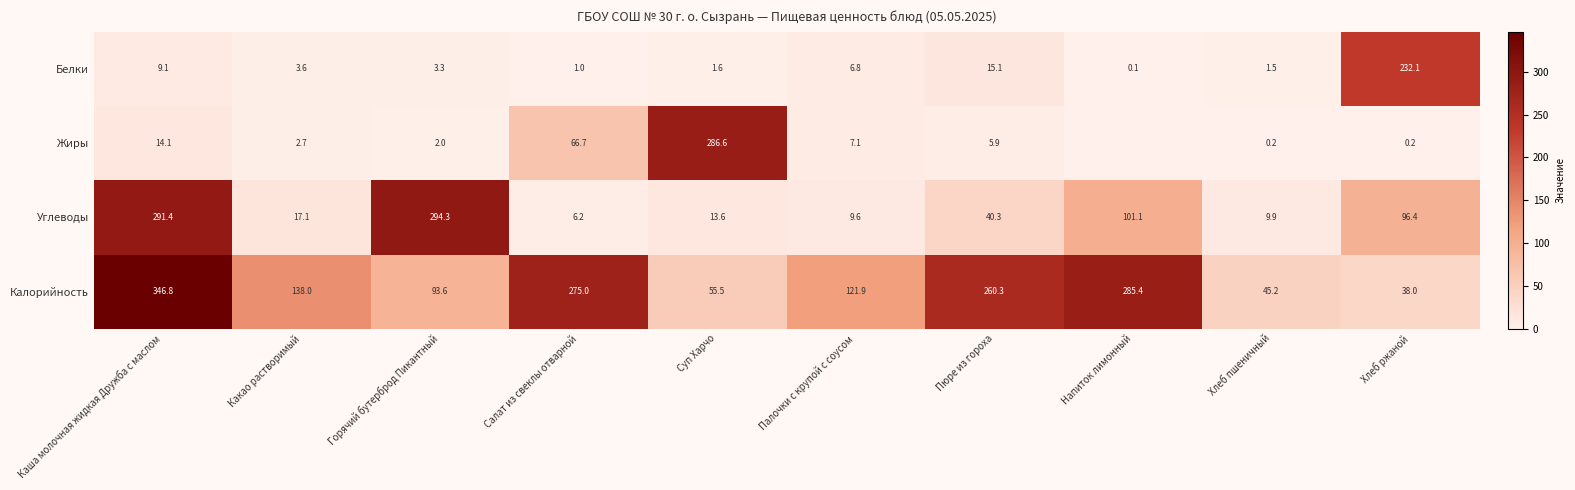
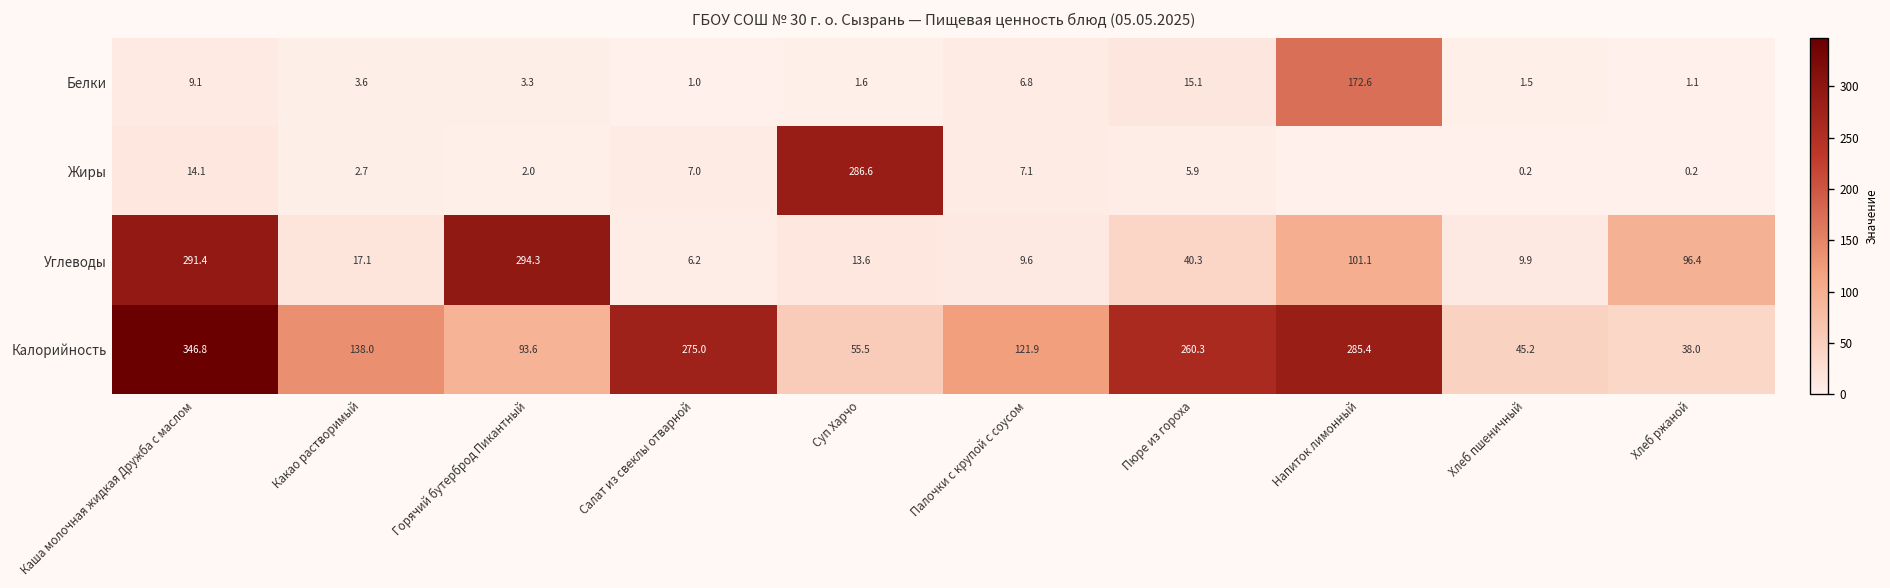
Белки, Напиток лимонный: 0.1 -> 172.6
Белки, Хлеб ржаной: 232.1 -> 1.1
Жиры, Салат из свеклы отварной: 66.7 -> 7.0
